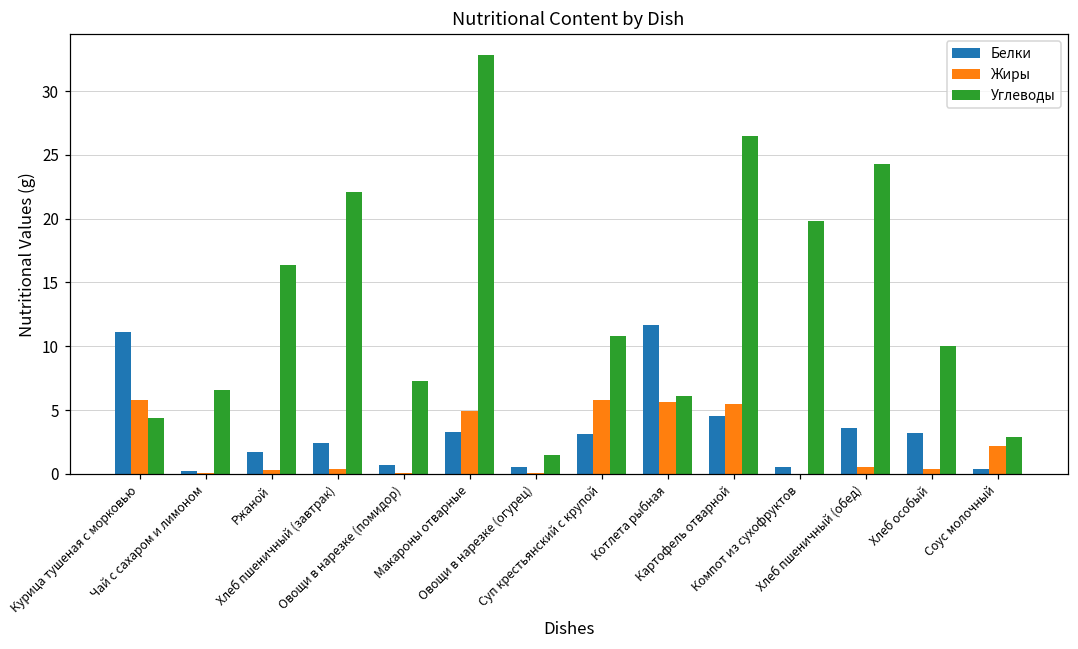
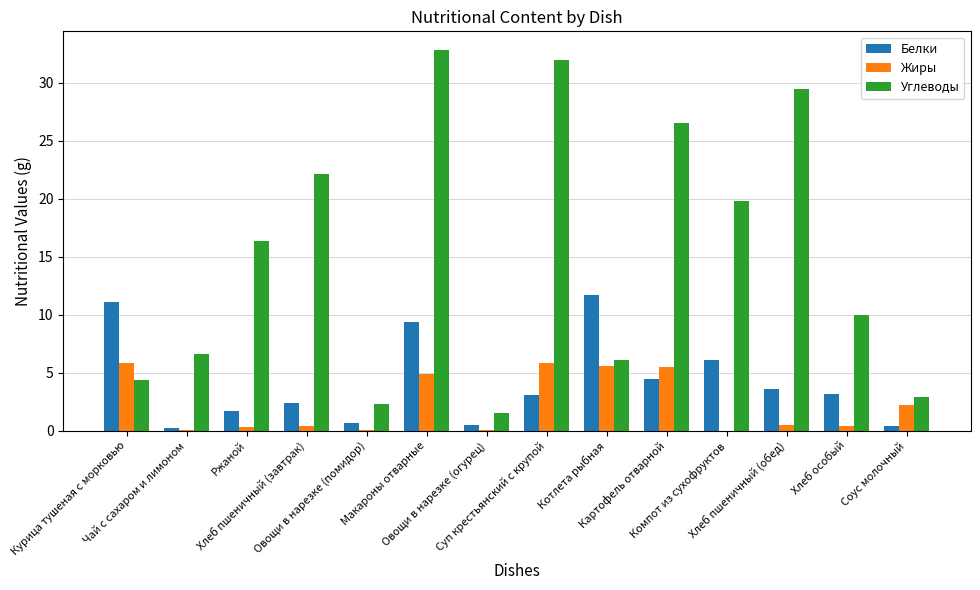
Углеводы, Овощи в нарезке (помидор): 7.3 -> 2.3
Белки, Макароны отварные: 3.3 -> 9.4
Углеводы, Суп крестьянский с крупой: 10.8 -> 32.0
Белки, Компот из сухофруктов: 0.5 -> 6.1
Углеводы, Хлеб пшеничный (обед): 24.3 -> 29.5
